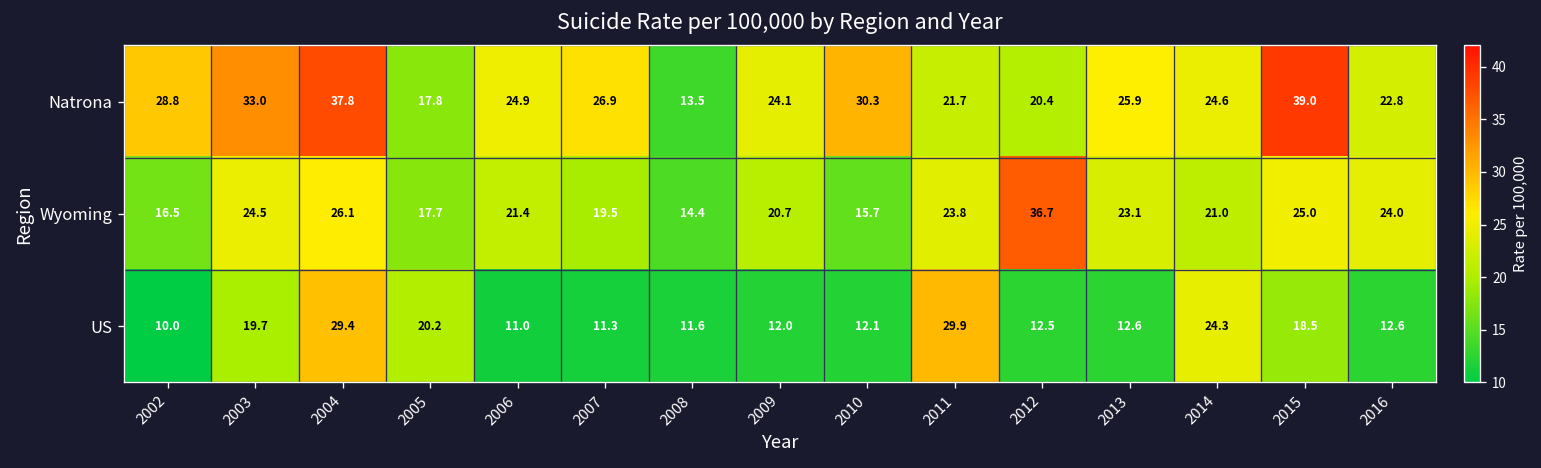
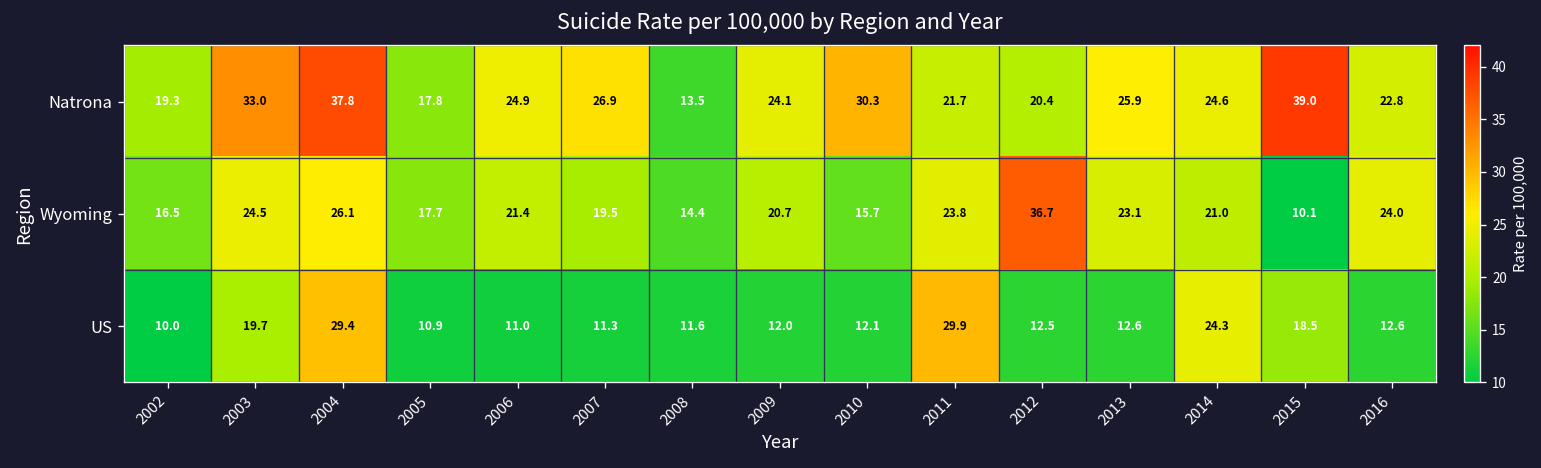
Natrona, 2002: 28.8 -> 19.3
Wyoming, 2015: 25.0 -> 10.1
US, 2005: 20.2 -> 10.9
